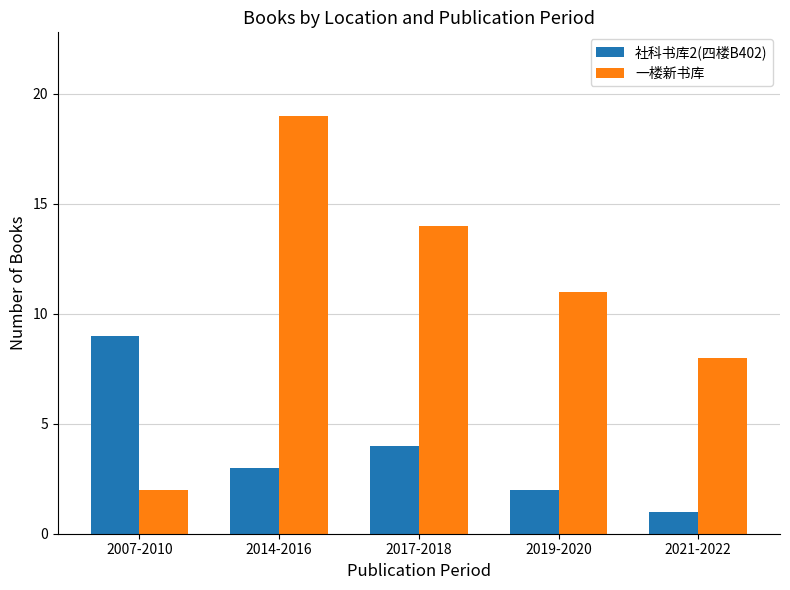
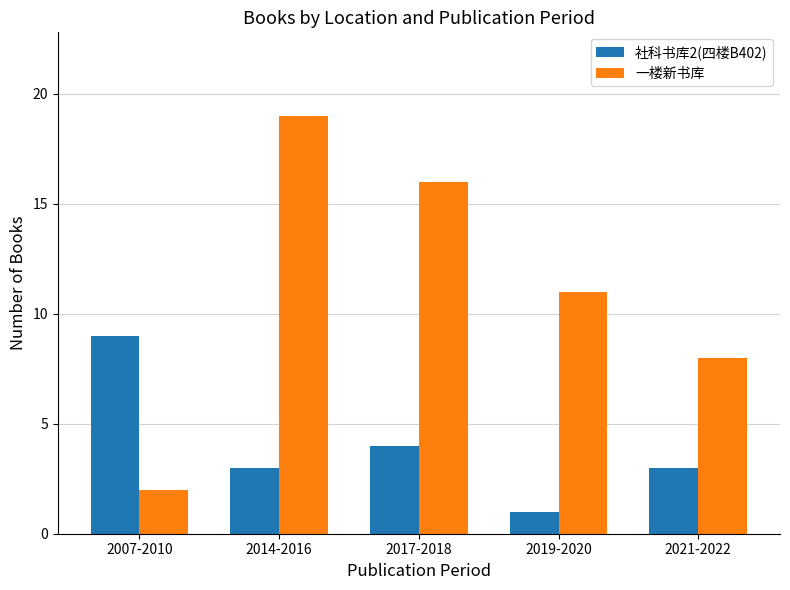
一楼新书库, 2017-2018: 14 -> 16
社科书库2(四楼B402), 2019-2020: 2 -> 1
社科书库2(四楼B402), 2021-2022: 1 -> 3
